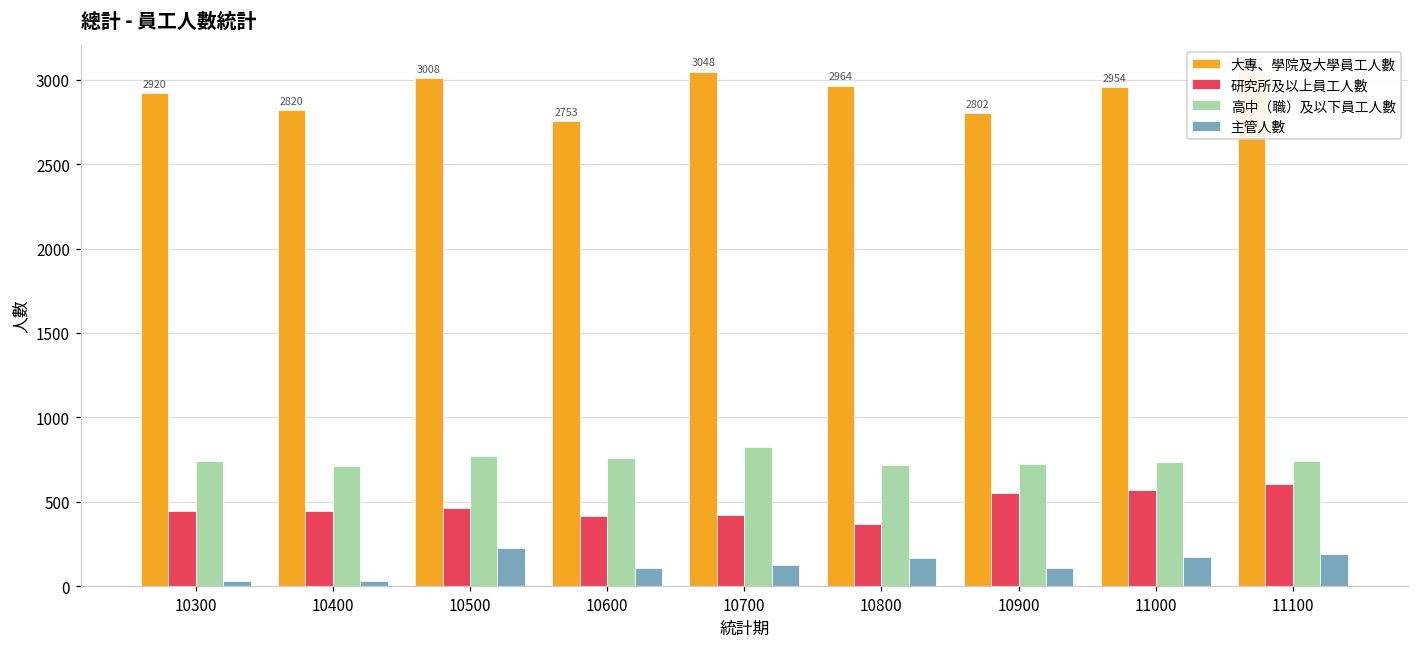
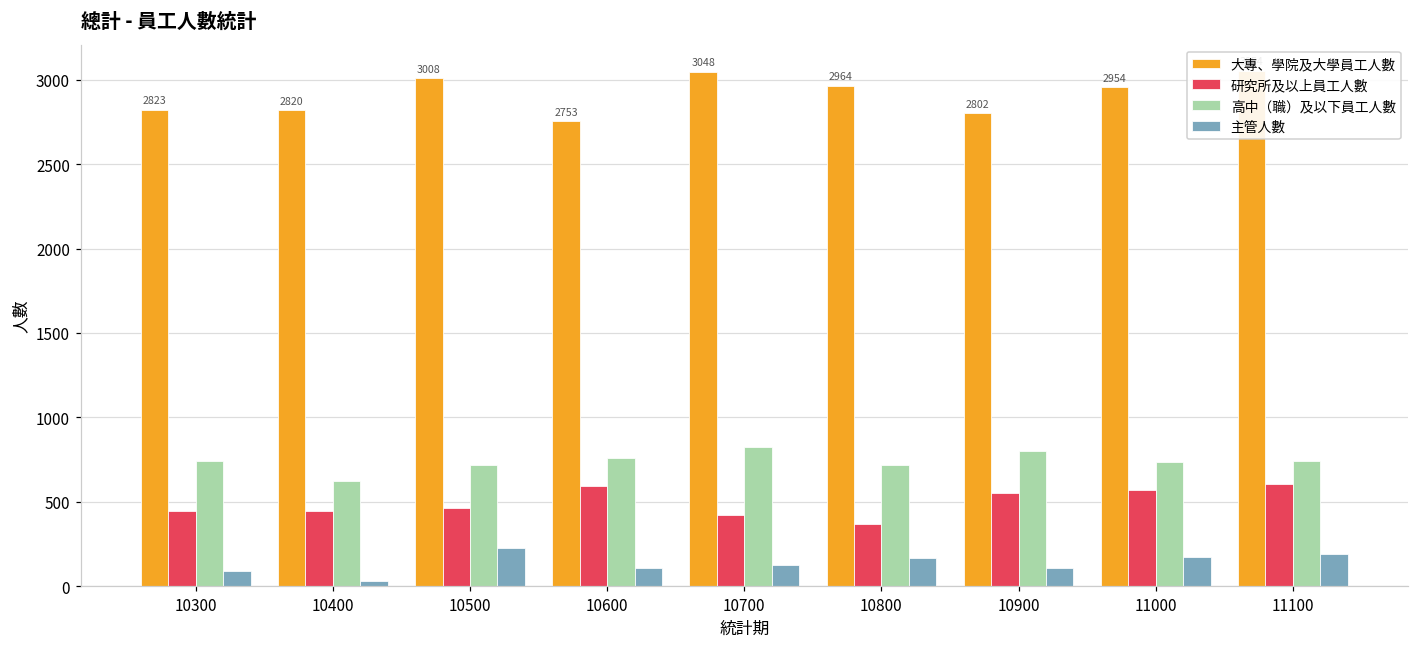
大專、學院及大學員工人數, 10300: 2920 -> 2823
主管人數, 10300: 30 -> 90
高中（職）及以下員工人數, 10400: 710 -> 620
高中（職）及以下員工人數, 10500: 770 -> 720
研究所及以上員工人數, 10600: 420 -> 590
高中（職）及以下員工人數, 10900: 730 -> 800
